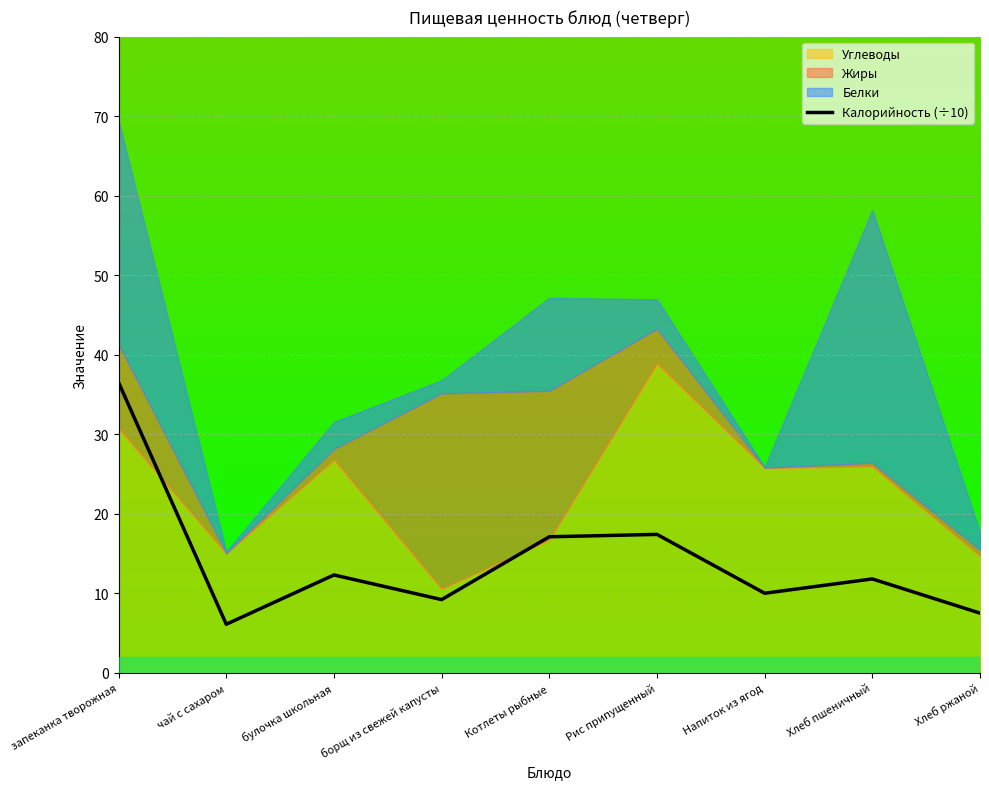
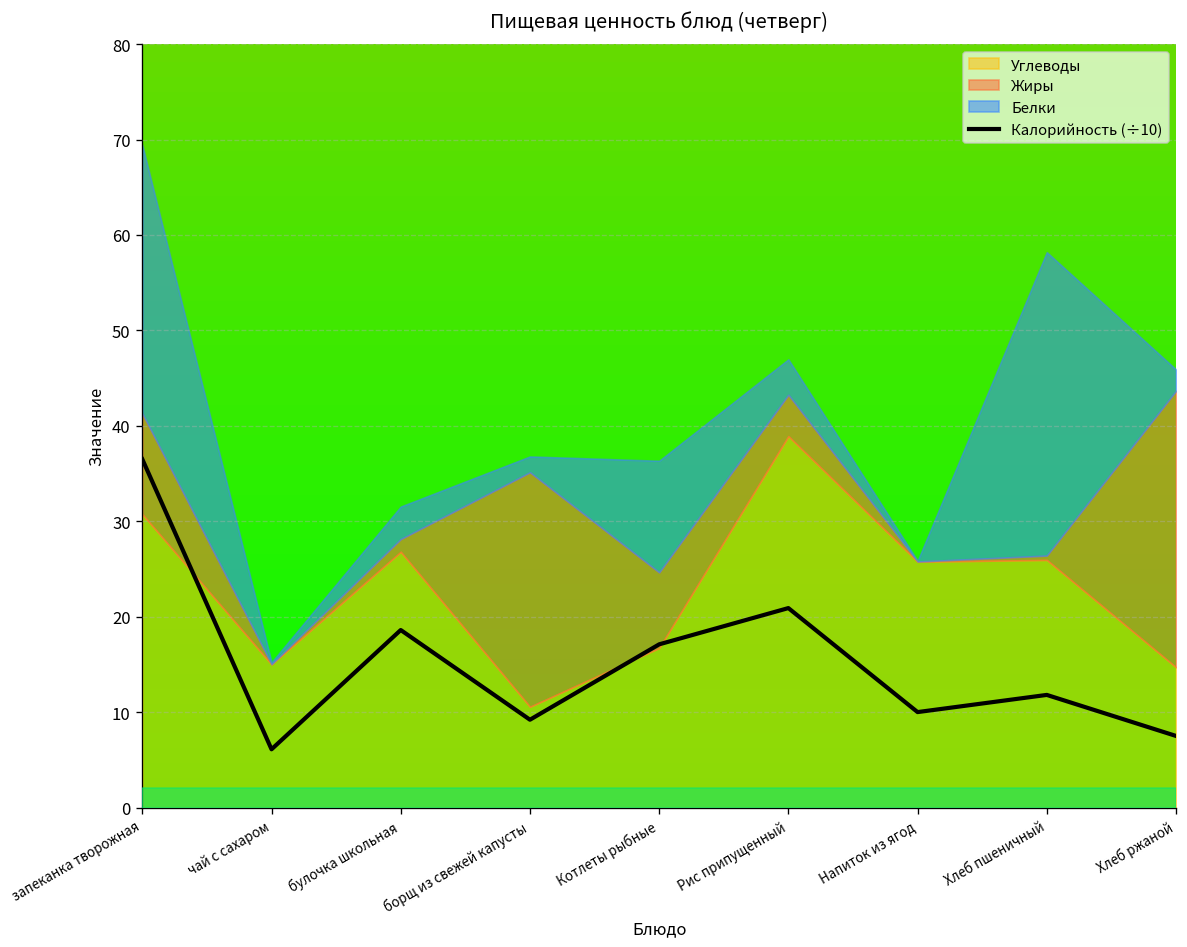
Калорийность (÷10), булочка школьная: 12 -> 19
Жиры, Котлеты рыбные: 19 -> 8
Калорийность (÷10), Рис припущенный: 17 -> 21
Жиры, Хлеб ржаной: 1 -> 29
